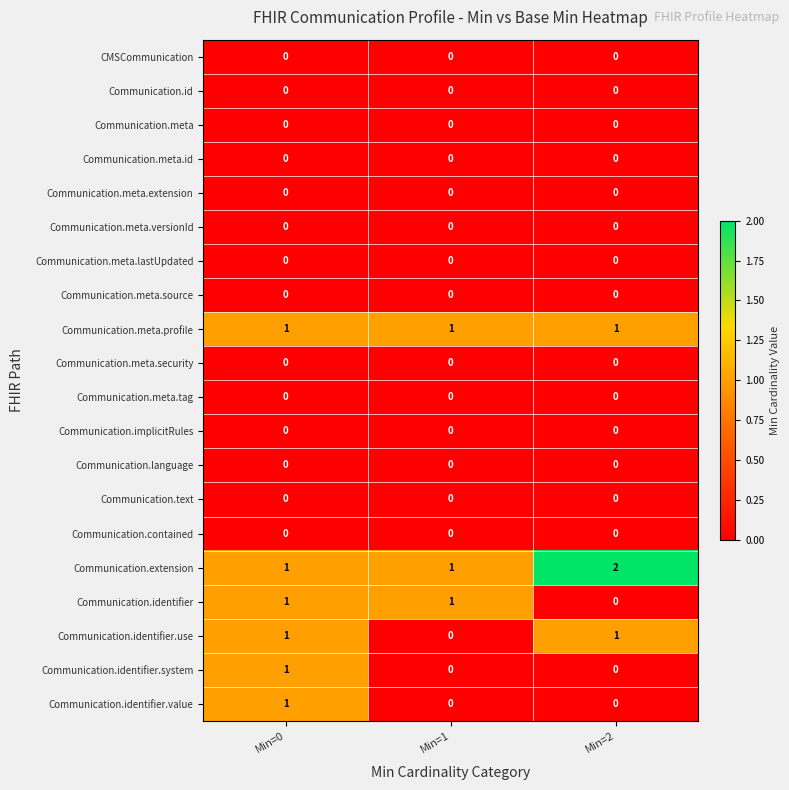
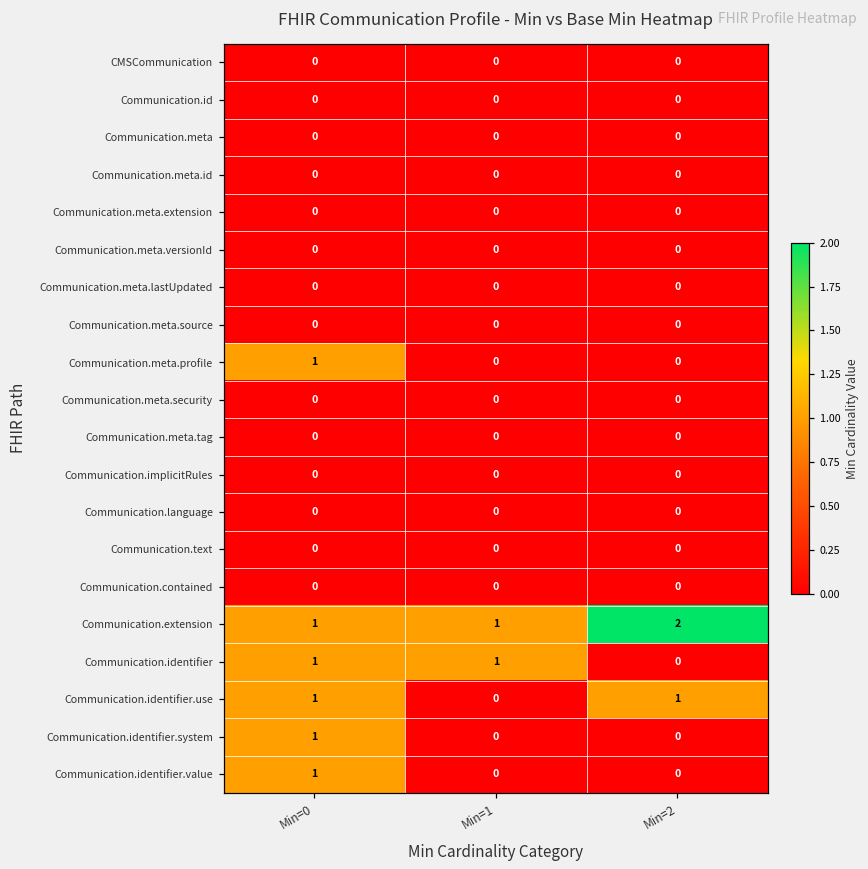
Communication.meta.profile, Min=1: 1 -> 0
Communication.meta.profile, Min=2: 1 -> 0
